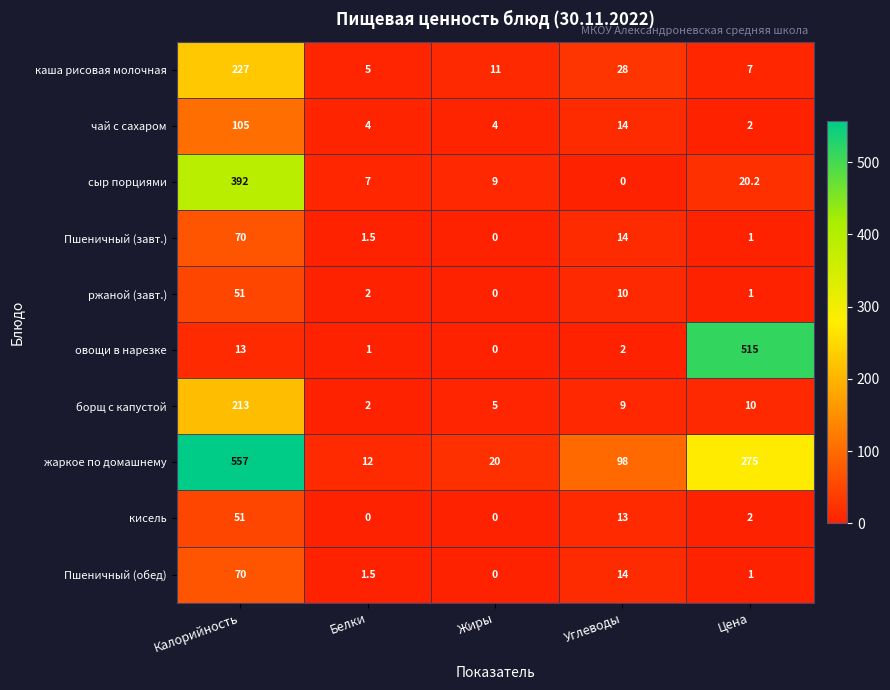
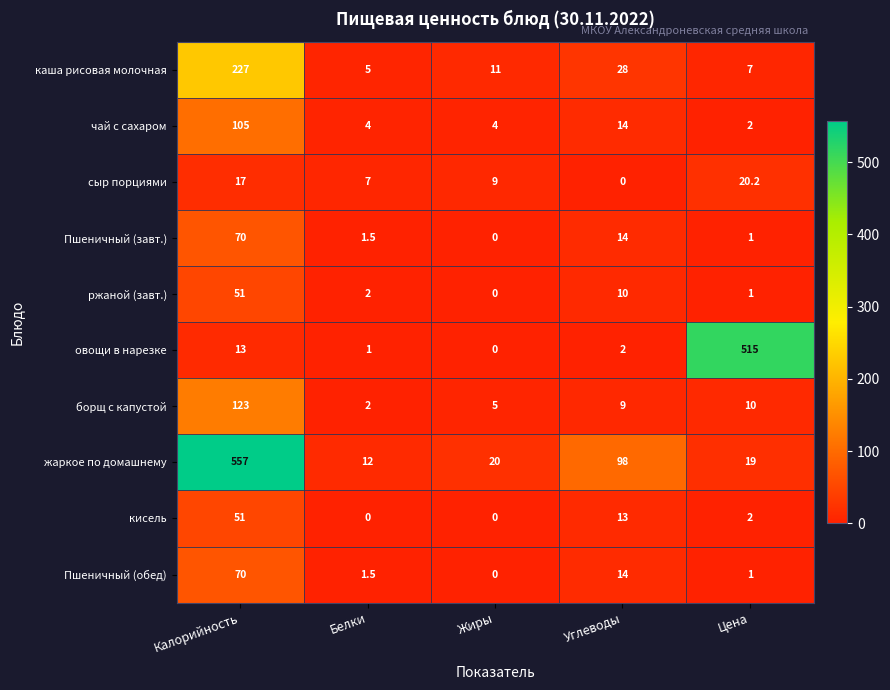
сыр порциями, Калорийность: 392 -> 17
борщ с капустой, Калорийность: 213 -> 123
жаркое по домашнему, Цена: 275 -> 19
